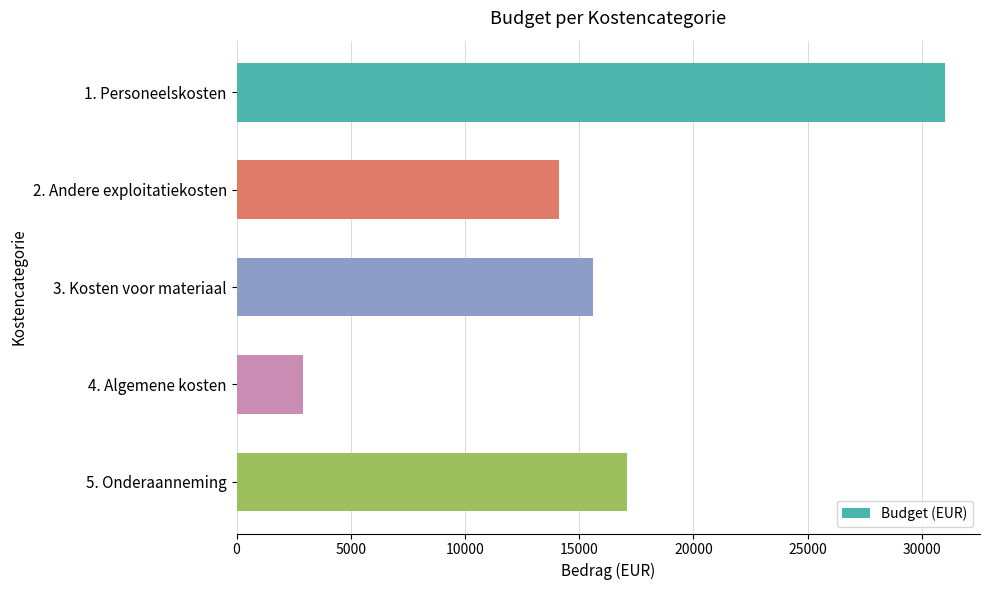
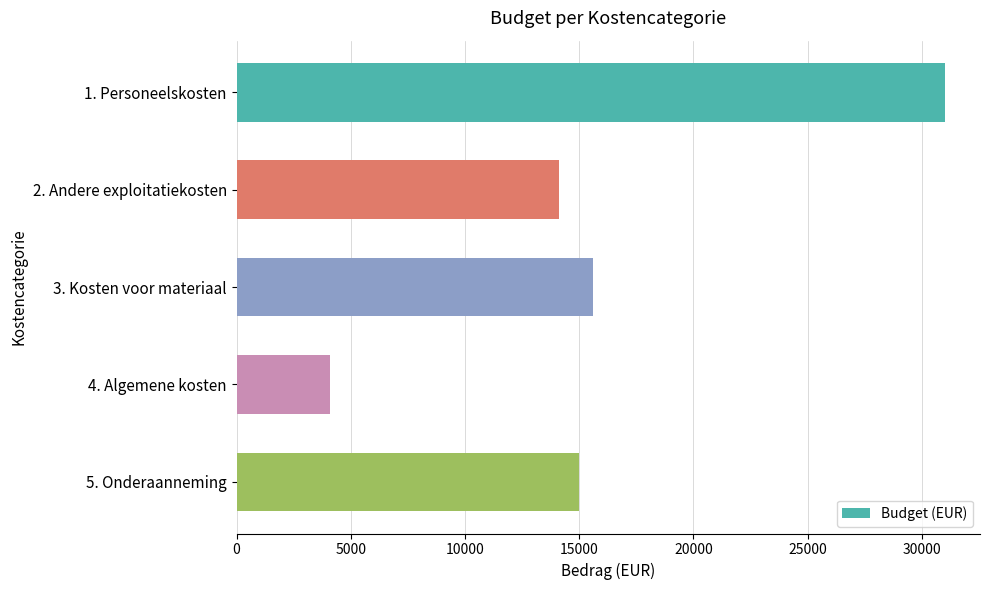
4. Algemene kosten: 2900 -> 4100
5. Onderaanneming: 17100 -> 15000
